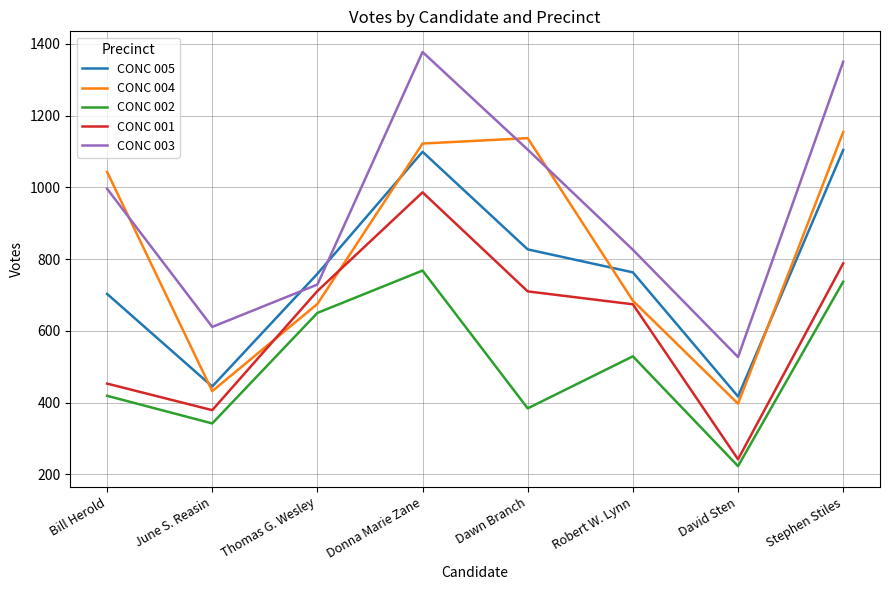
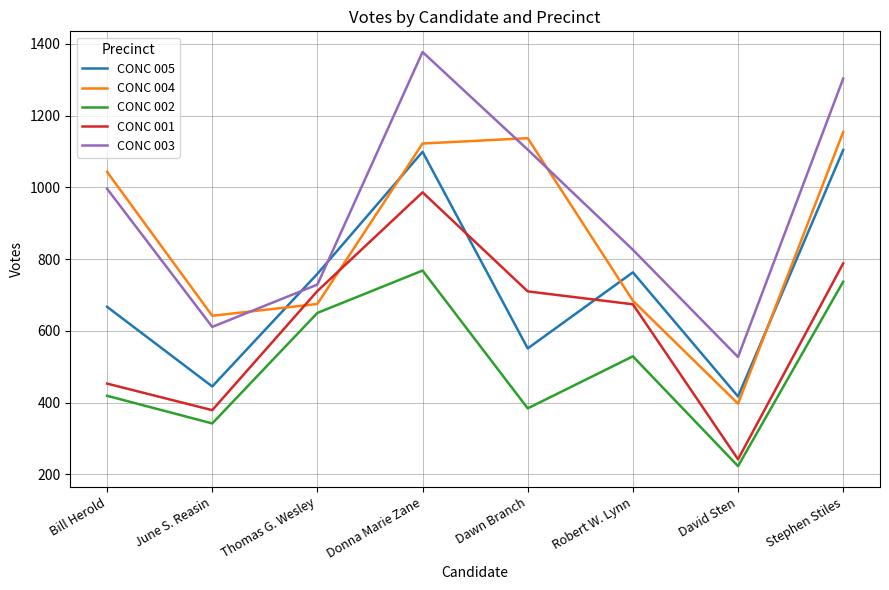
CONC 005, Bill Herold: 700 -> 670
CONC 004, June S. Reasin: 430 -> 640
CONC 005, Dawn Branch: 830 -> 550
CONC 003, Stephen Stiles: 1350 -> 1300
